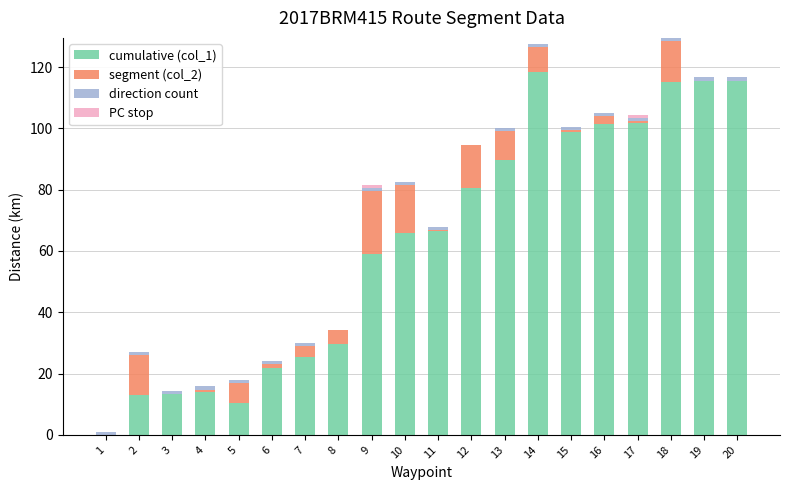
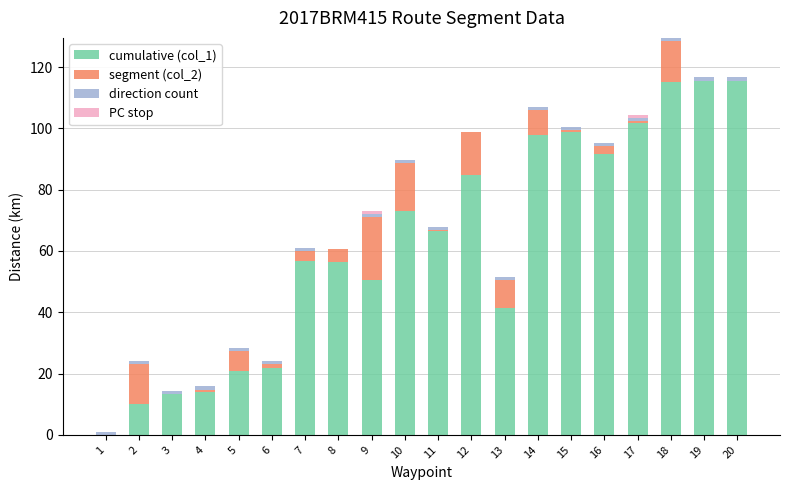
cumulative (col_1), 2: 13 -> 10
cumulative (col_1), 5: 10 -> 21
cumulative (col_1), 7: 25 -> 57
cumulative (col_1), 8: 30 -> 56
cumulative (col_1), 9: 59 -> 50
cumulative (col_1), 10: 66 -> 73
cumulative (col_1), 12: 81 -> 85
cumulative (col_1), 13: 90 -> 41
cumulative (col_1), 14: 118 -> 98
cumulative (col_1), 16: 101 -> 92
